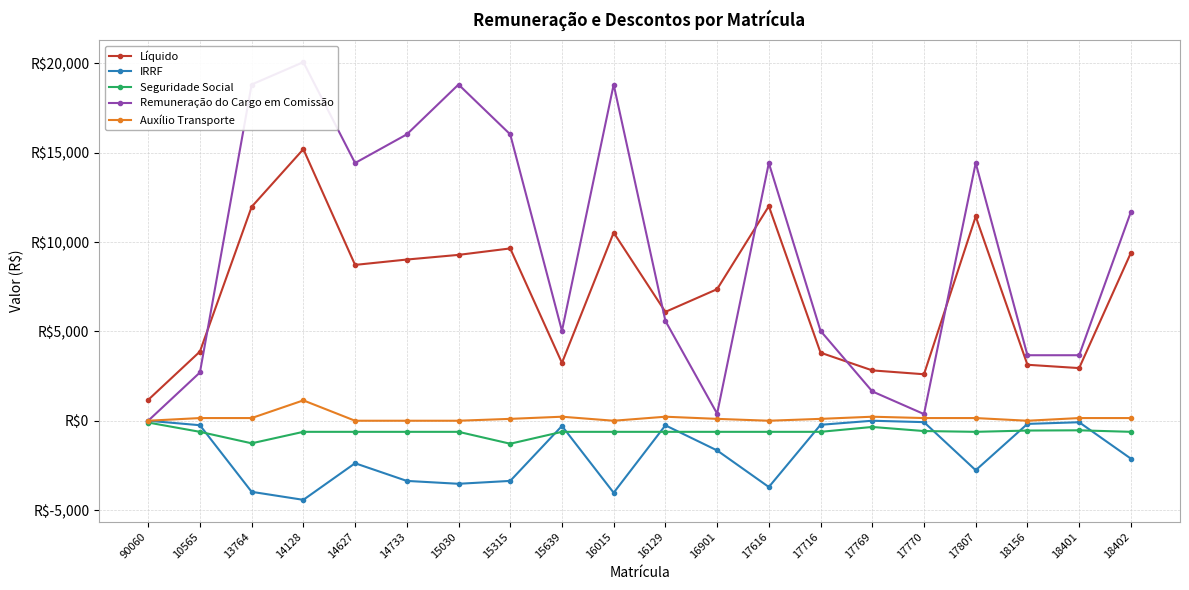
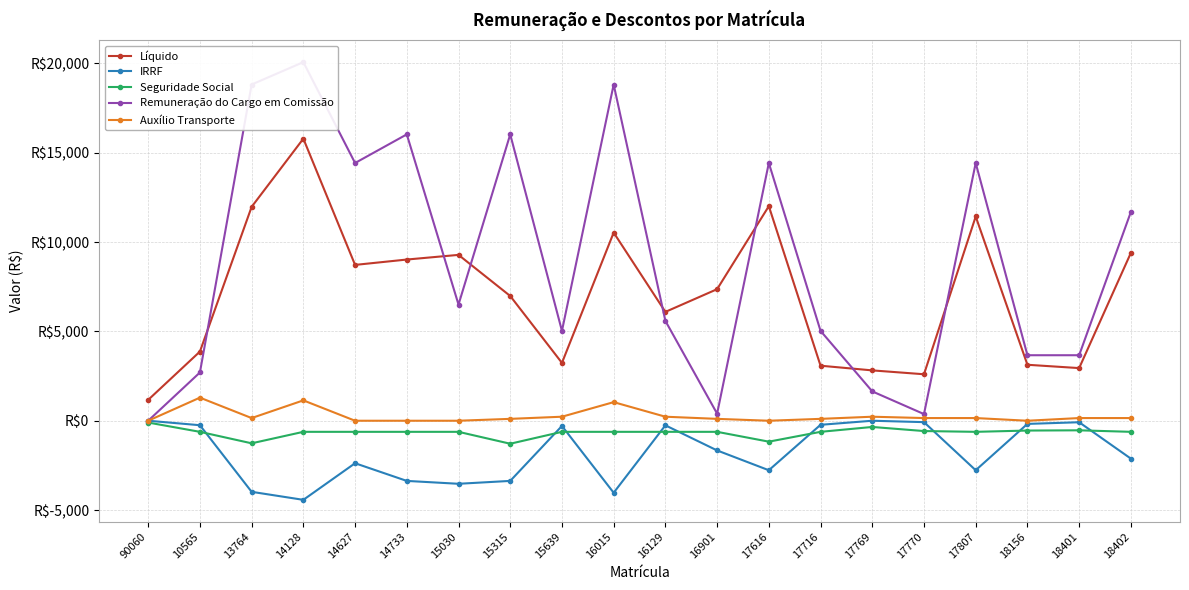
Auxílio Transporte, 10565: R$200 -> R$1,300
Líquido, 14128: R$15,200 -> R$15,800
Remuneração do Cargo em Comissão, 15030: R$18,800 -> R$6,500
Líquido, 15315: R$9,600 -> R$7,000
Auxílio Transporte, 16015: R$0 -> R$1,000
IRRF, 17616: R$-3,700 -> R$-2,800
Seguridade Social, 17616: R$-600 -> R$-1,200
Líquido, 17716: R$3,800 -> R$3,100
